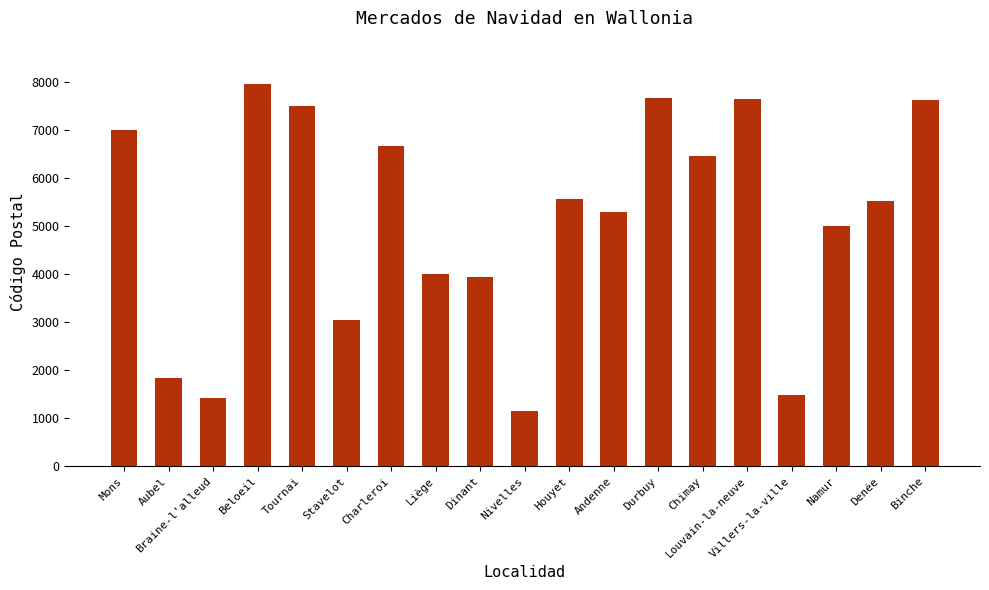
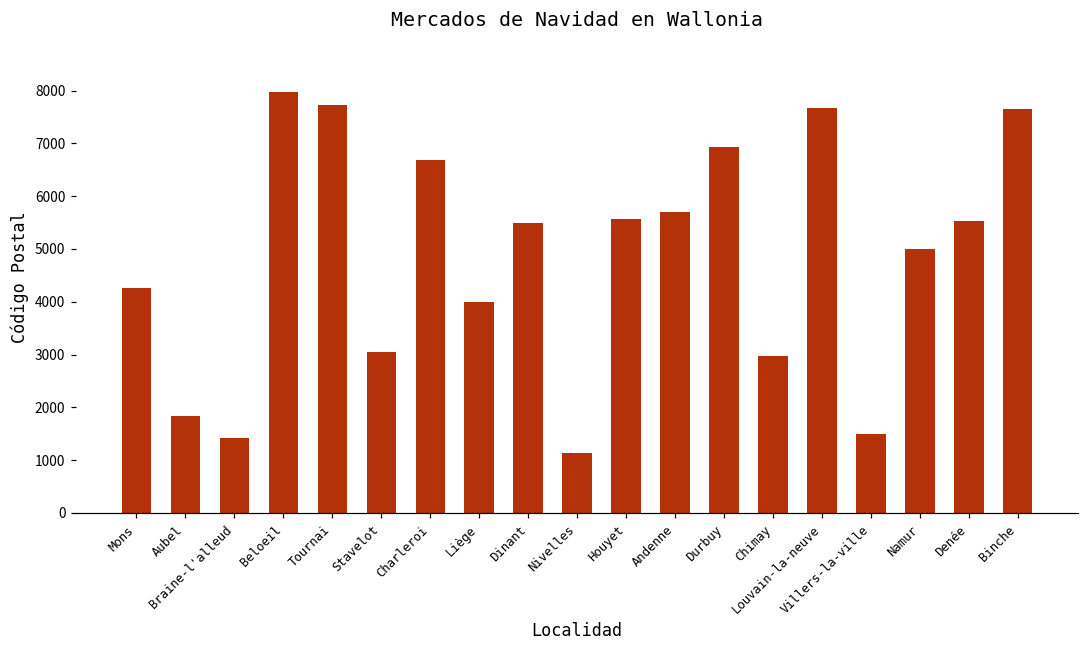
Mons: 7000 -> 4300
Tournai: 7500 -> 7700
Dinant: 3900 -> 5500
Andenne: 5300 -> 5700
Durbuy: 7700 -> 6900
Chimay: 6500 -> 3000
